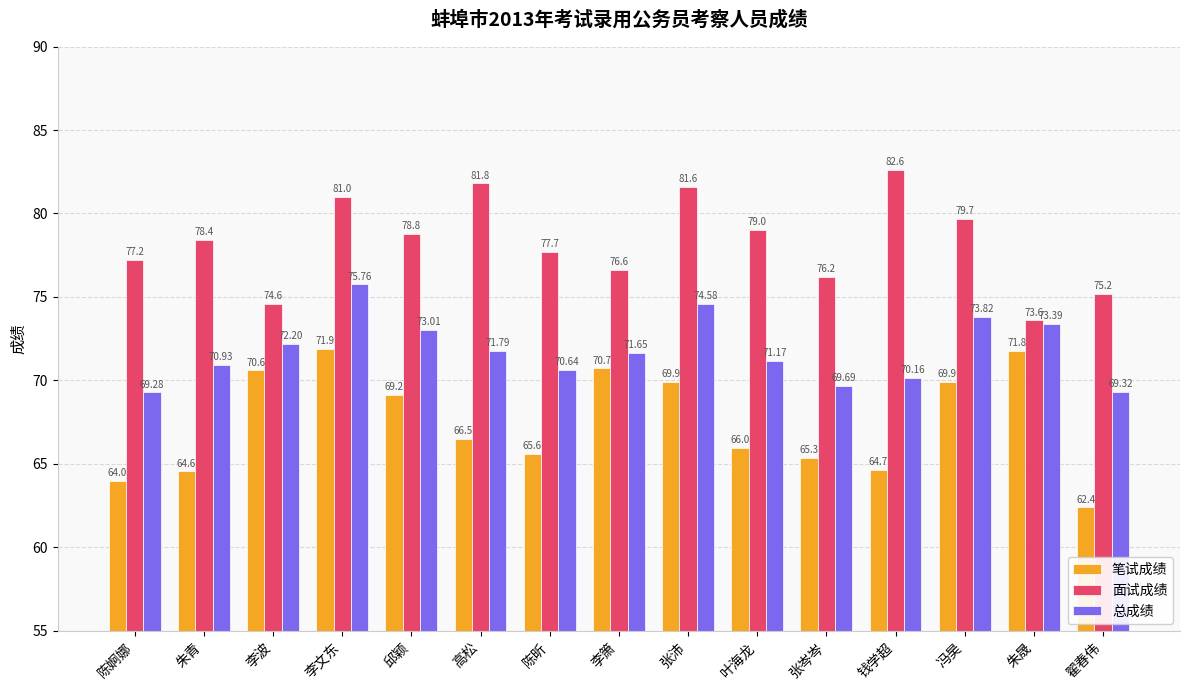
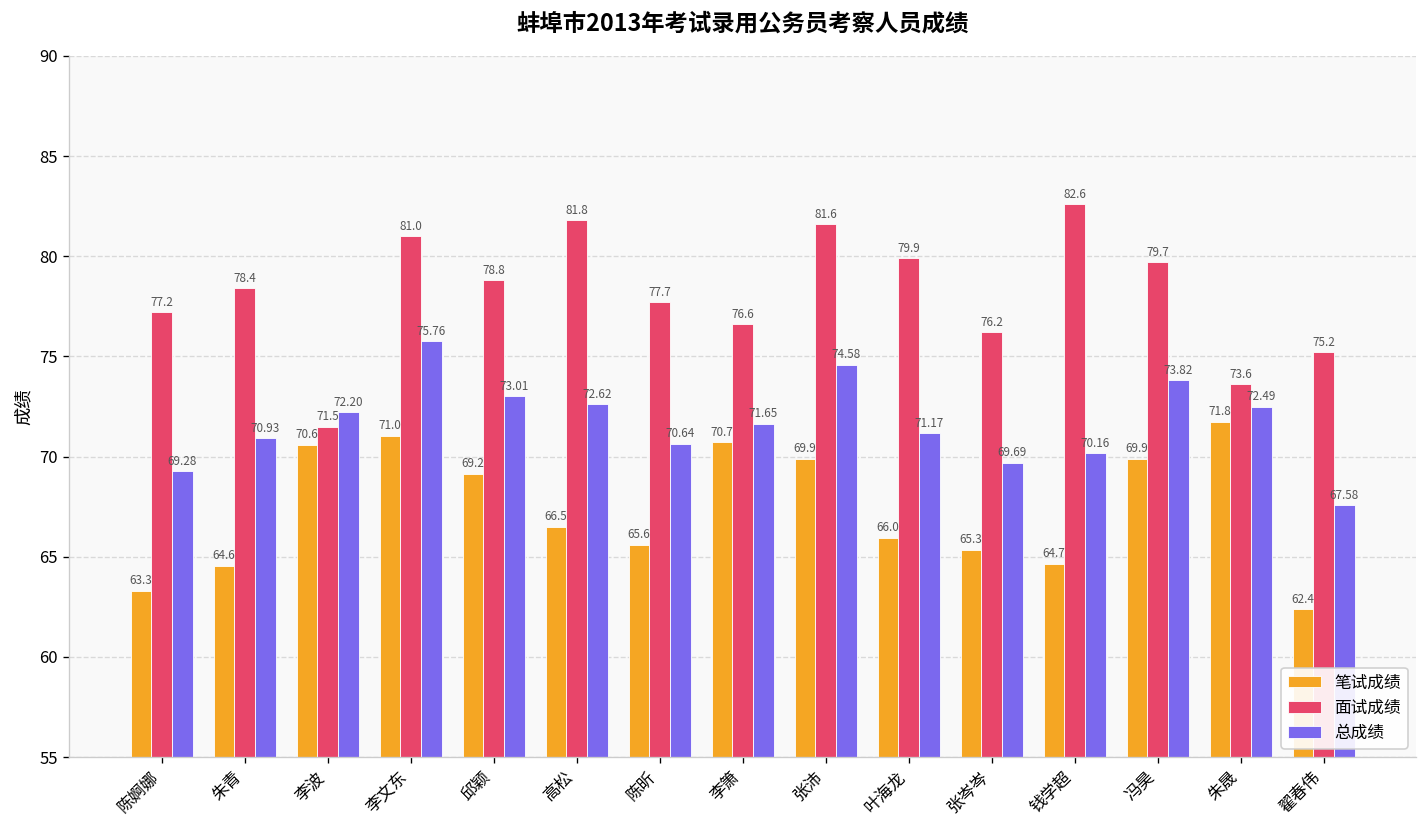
笔试成绩, 陈婀娜: 64.0 -> 63.3
面试成绩, 李波: 74.6 -> 71.5
笔试成绩, 李文东: 71.9 -> 71.0
总成绩, 高松: 71.79 -> 72.62
面试成绩, 叶海龙: 79.0 -> 79.9
总成绩, 朱晟: 73.39 -> 72.49
总成绩, 翟春伟: 69.32 -> 67.58
